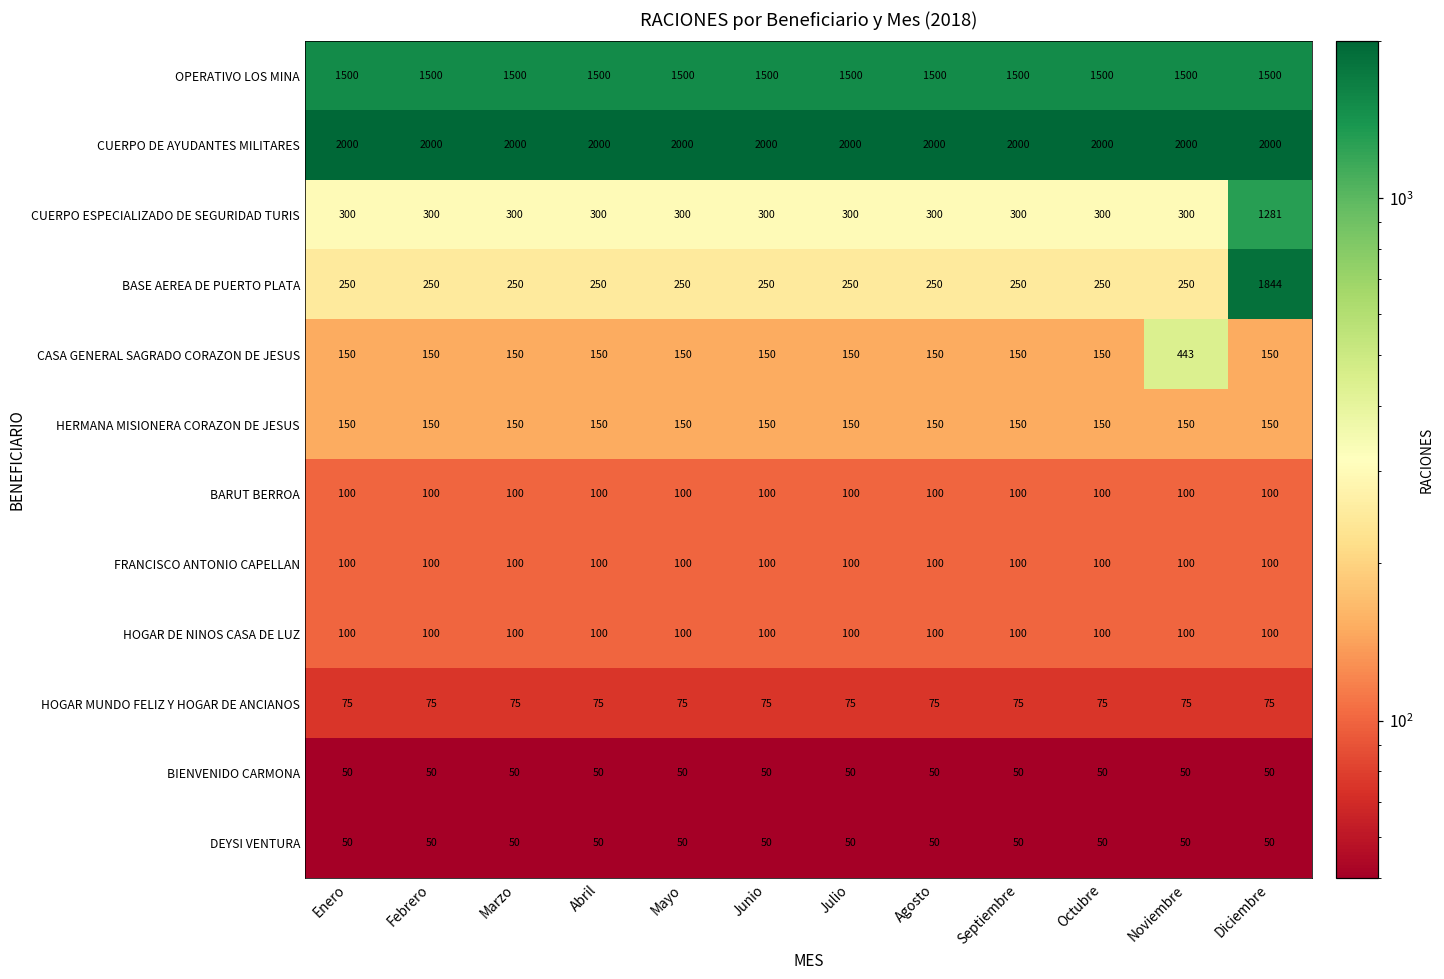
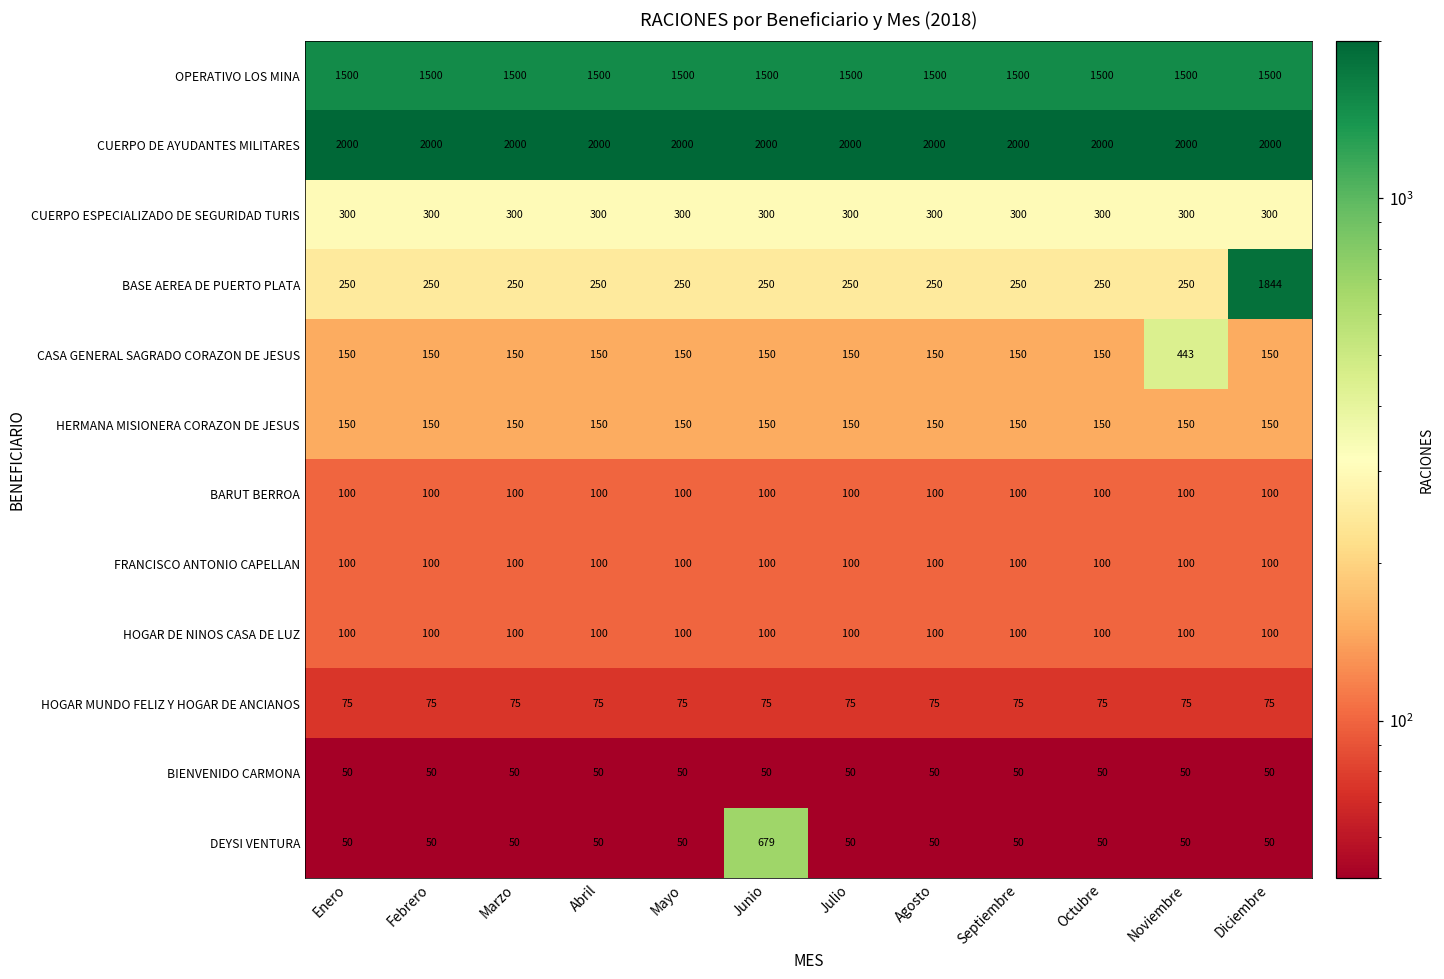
CUERPO ESPECIALIZADO DE SEGURIDAD TURIS, Diciembre: 1281 -> 300
DEYSI VENTURA, Junio: 50 -> 679
